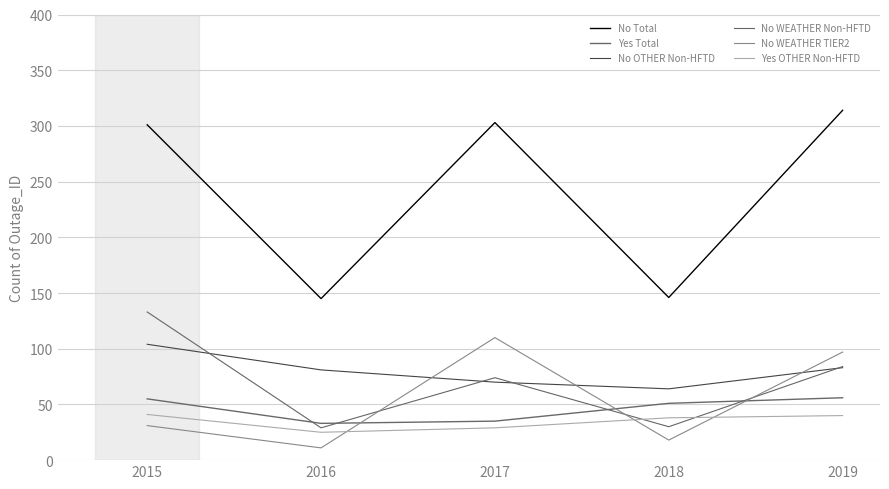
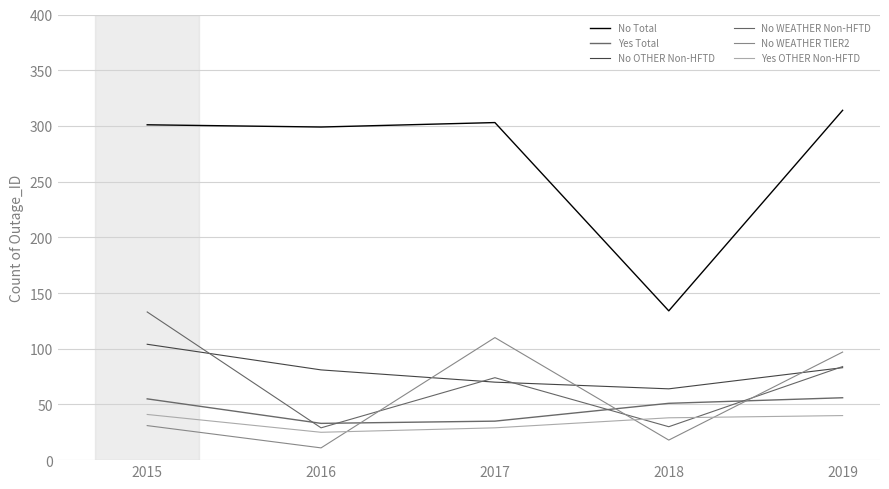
No Total, 2016: 145 -> 299
No Total, 2018: 146 -> 134
